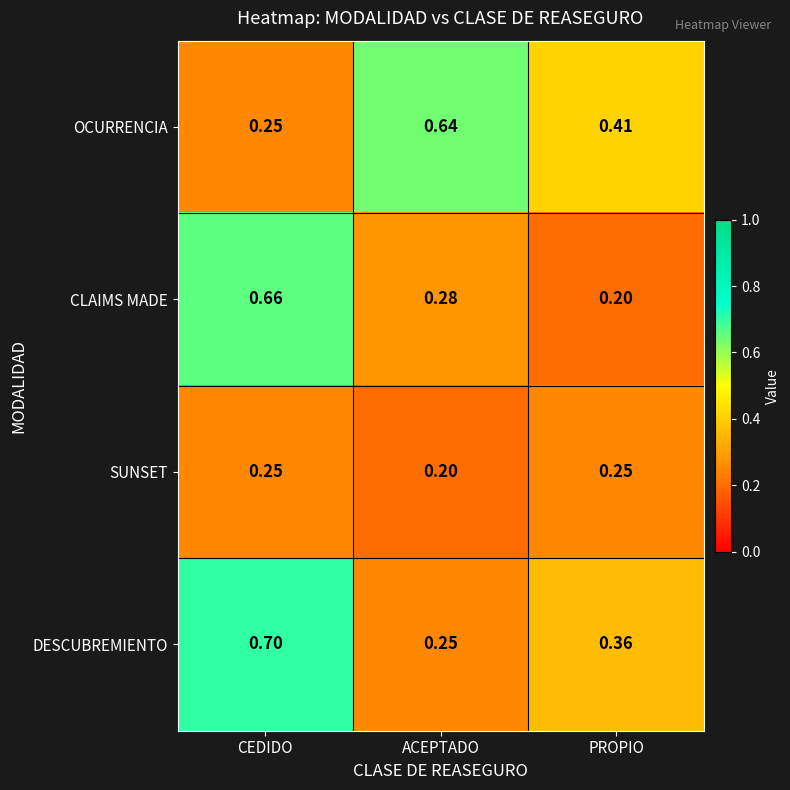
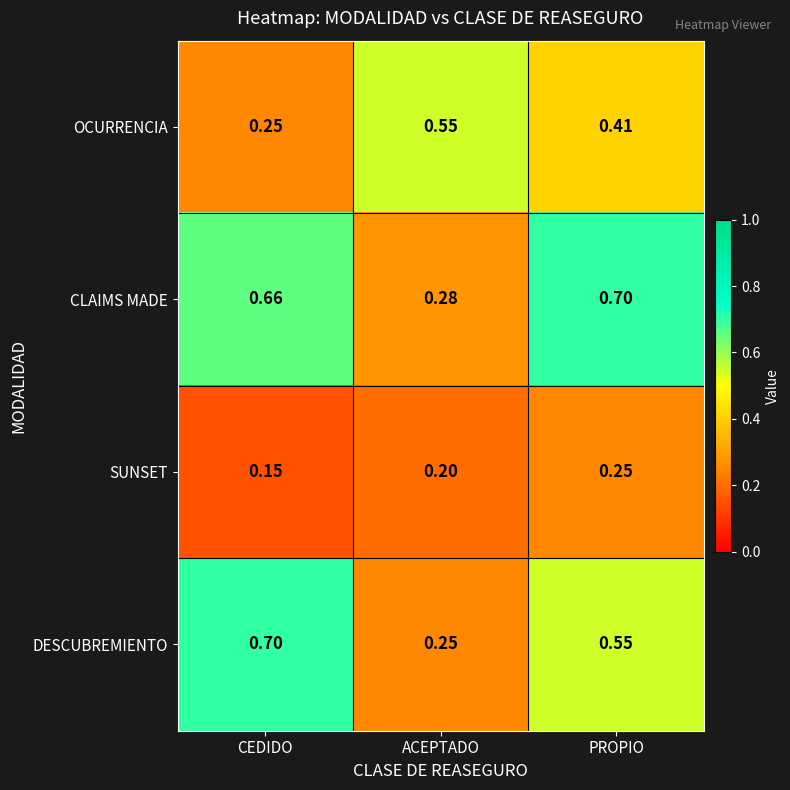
OCURRENCIA, ACEPTADO: 0.64 -> 0.55
CLAIMS MADE, PROPIO: 0.20 -> 0.70
SUNSET, CEDIDO: 0.25 -> 0.15
DESCUBREMIENTO, PROPIO: 0.36 -> 0.55
